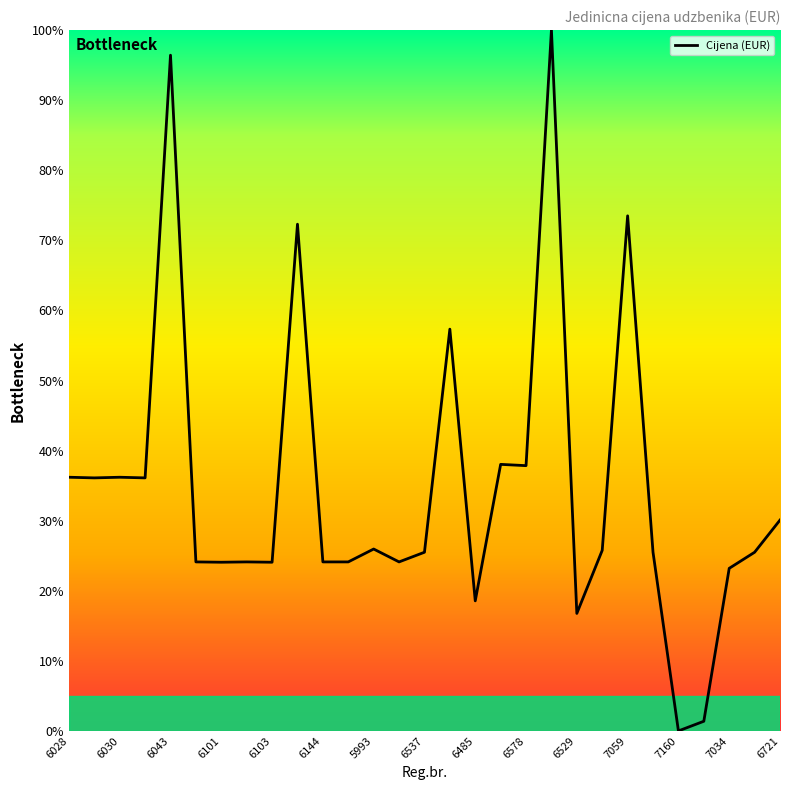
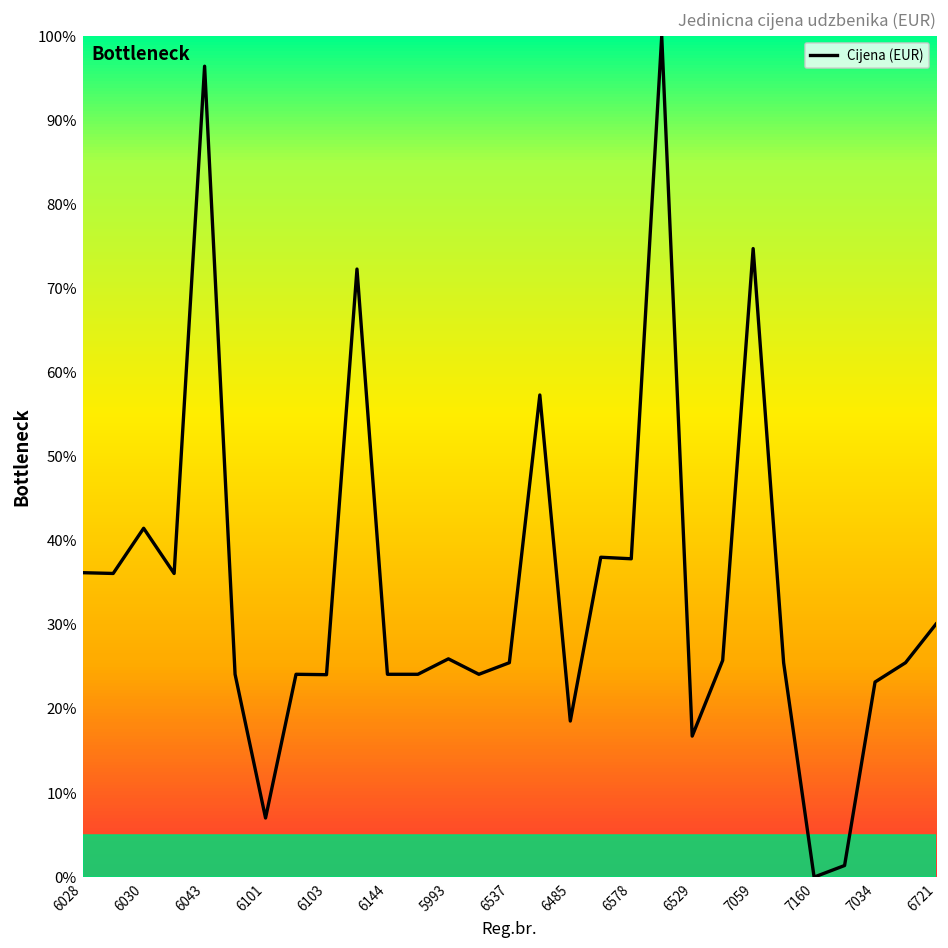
6030: 36% -> 41%
6101: 24% -> 7%
7059: 73% -> 75%
